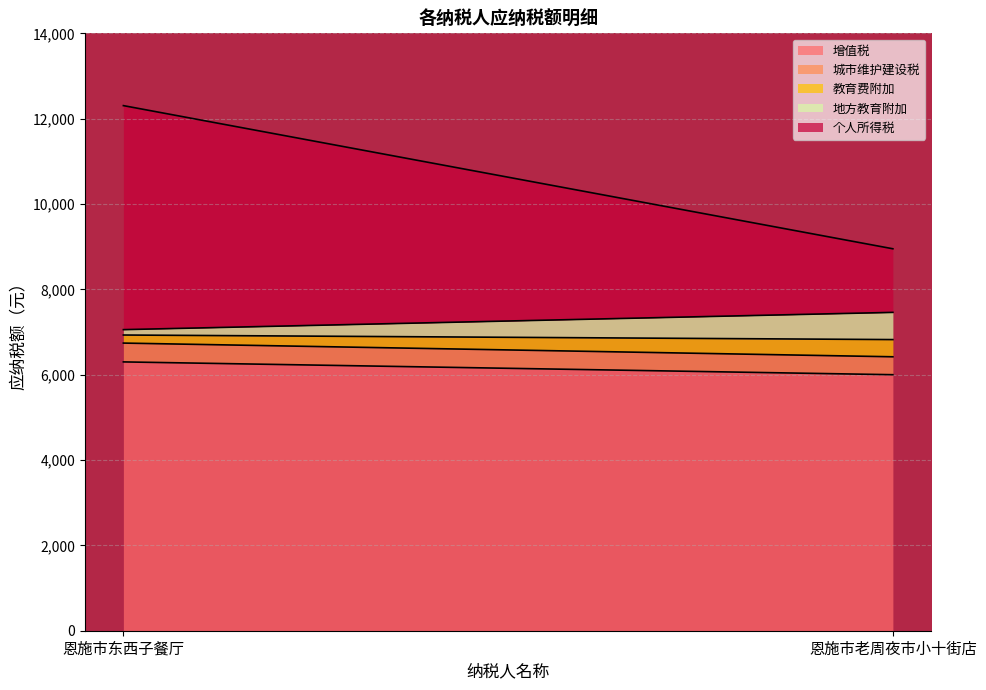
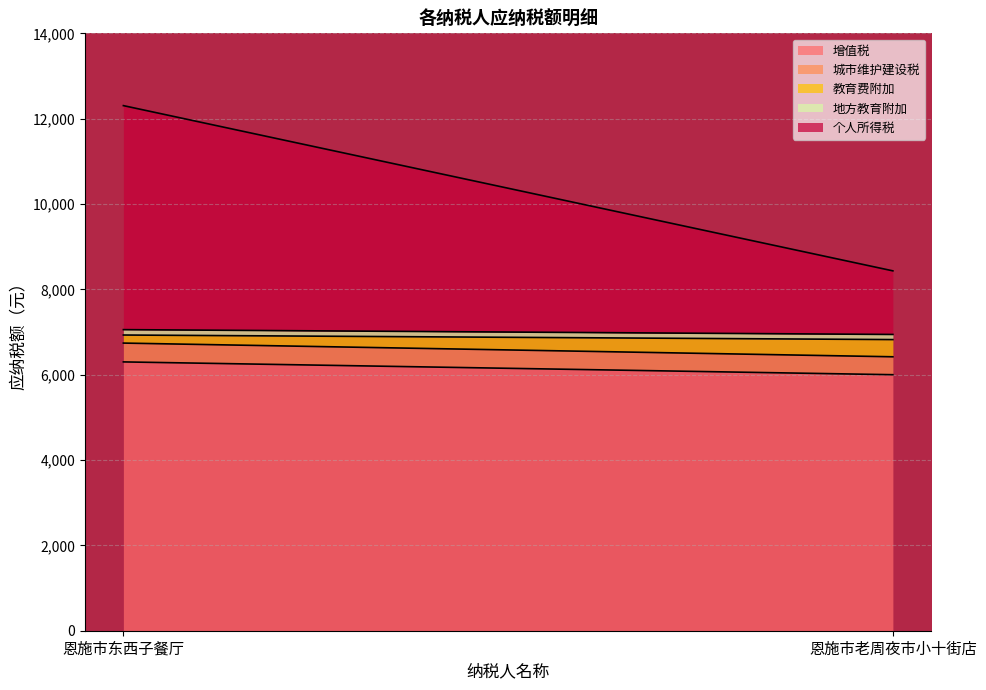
地方教育附加, 恩施市老周夜市小十街店: 600 -> 100
